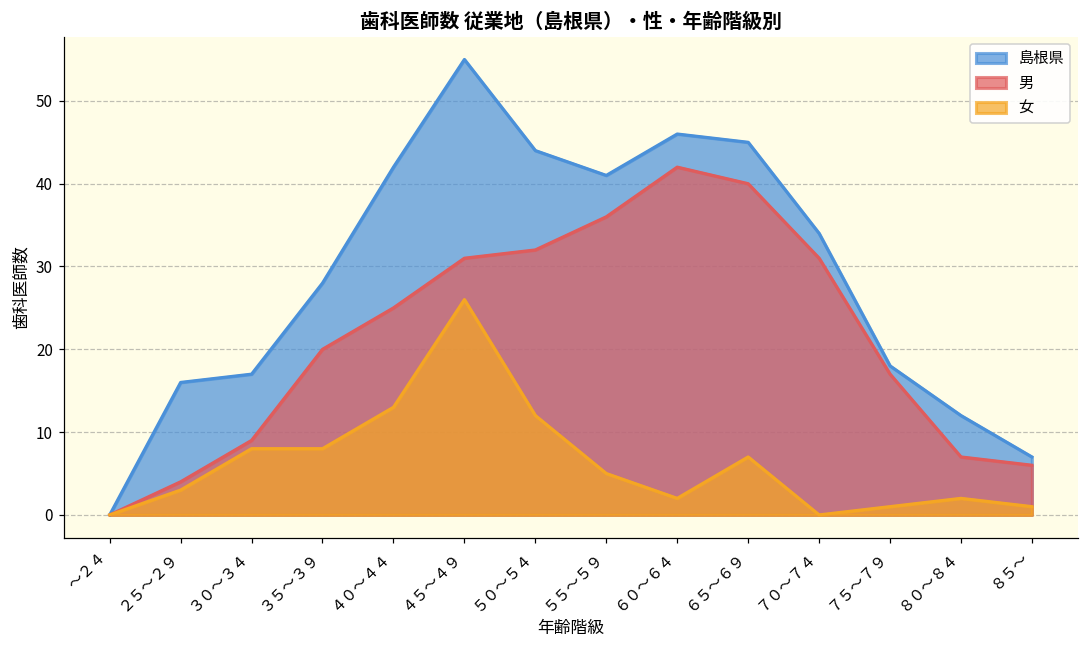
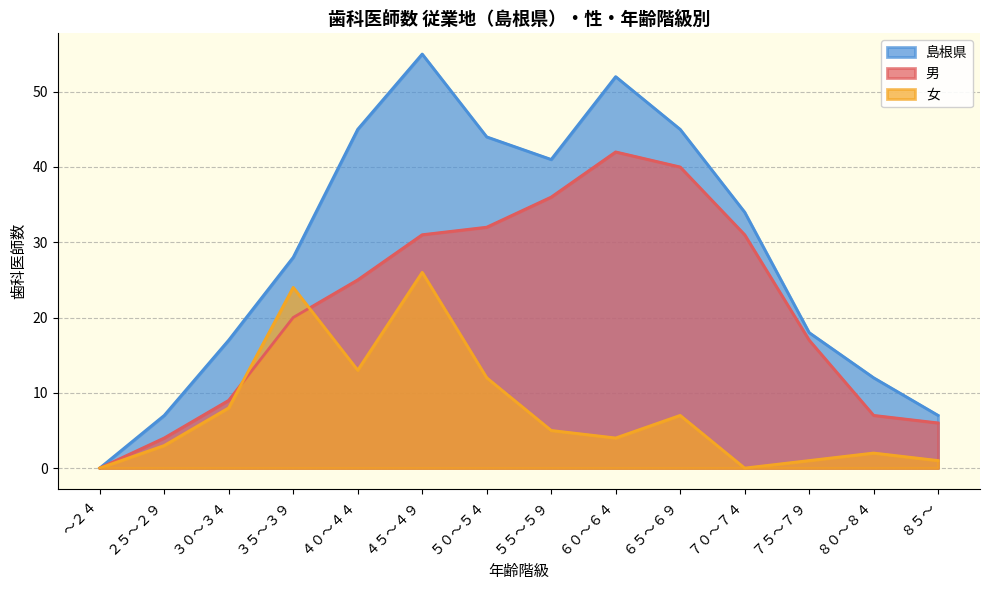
島根県, ２５～２９: 16 -> 7
女, ３５～３９: 8 -> 24
島根県, ４０～４４: 42 -> 45
島根県, ６０～６４: 46 -> 52
女, ６０～６４: 2 -> 4
